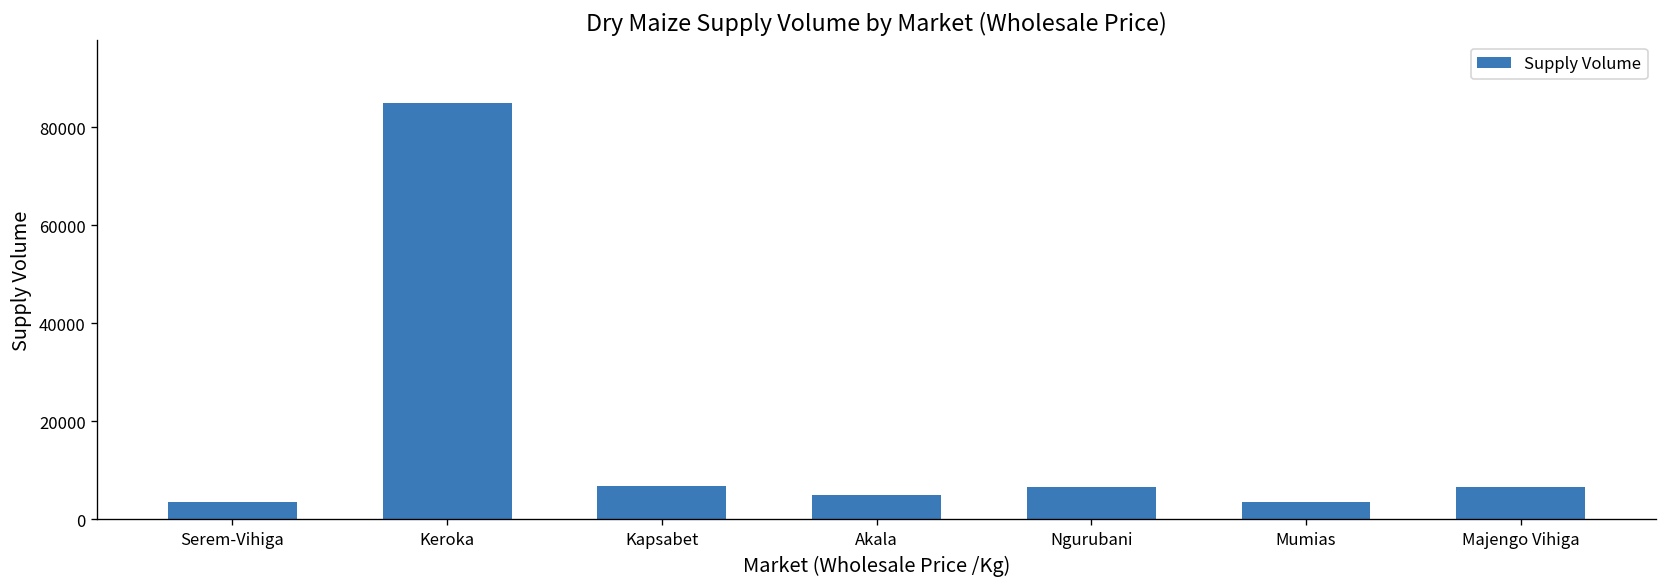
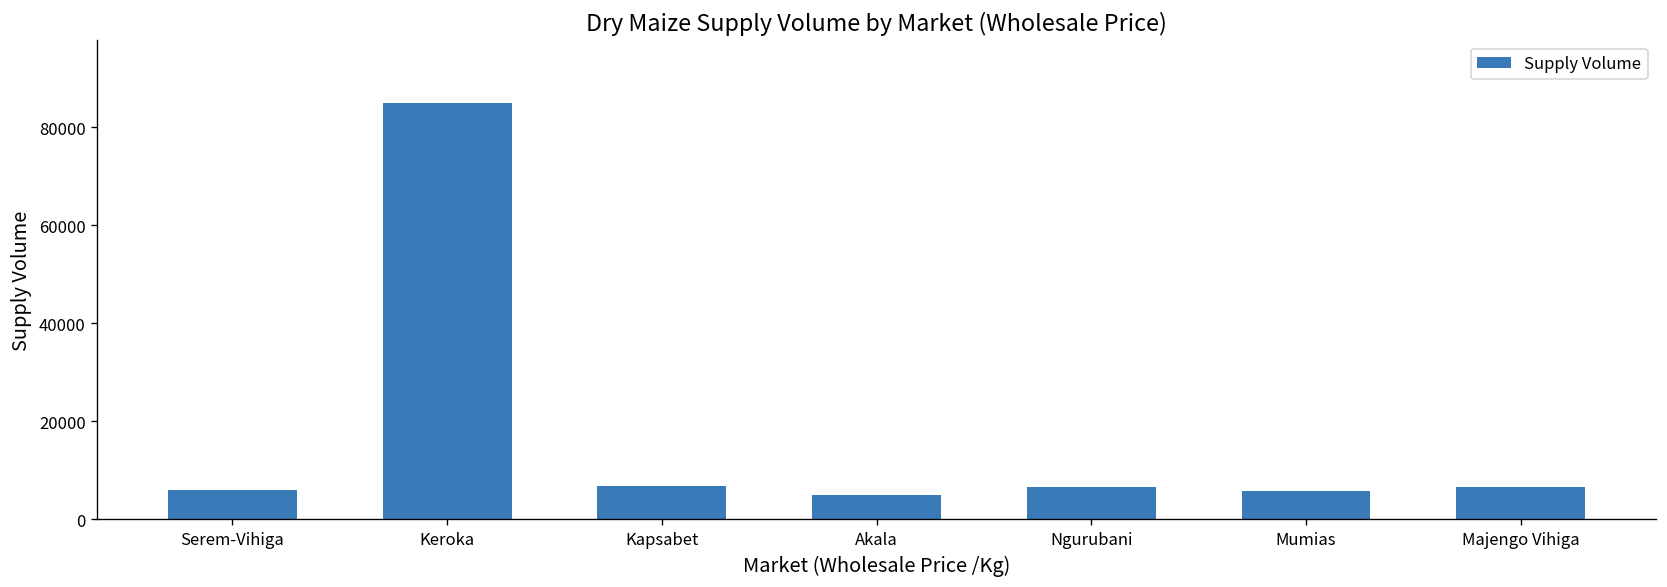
Serem-Vihiga: 4000 -> 6000
Mumias: 4000 -> 6000
